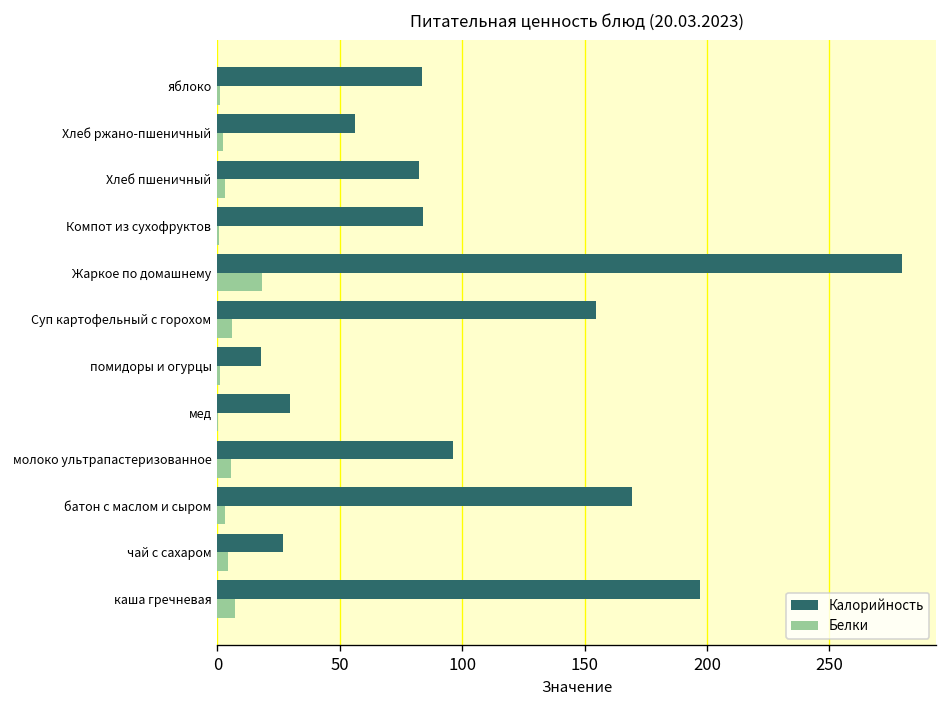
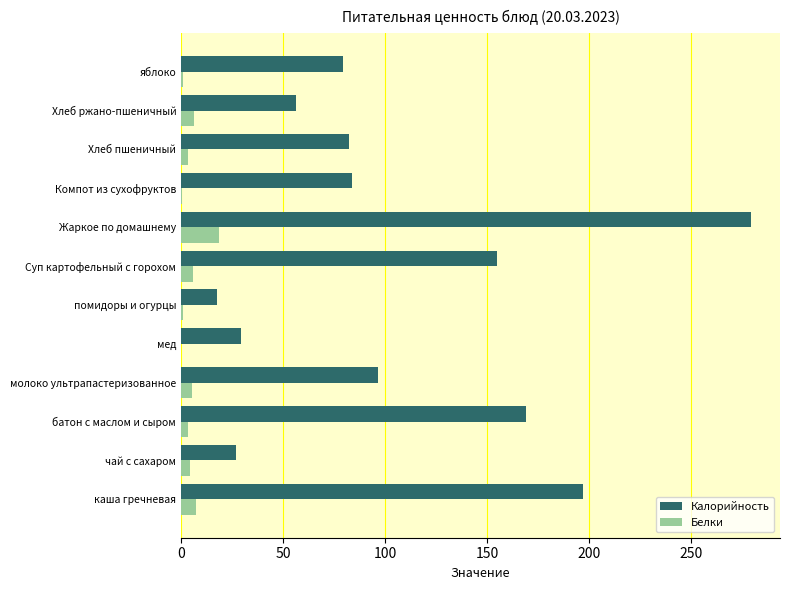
Калорийность, яблоко: 84 -> 80
Белки, Хлеб ржано-пшеничный: 2 -> 6
